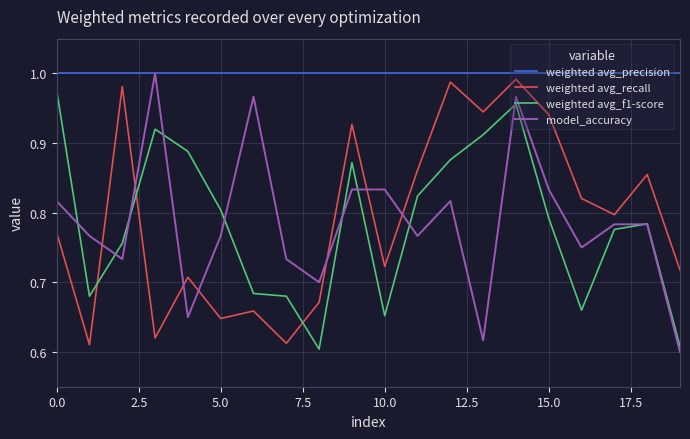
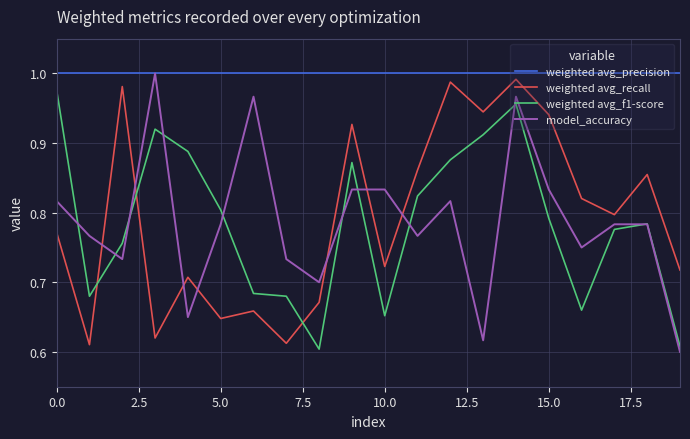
model_accuracy, 5.0: 0.77 -> 0.78
